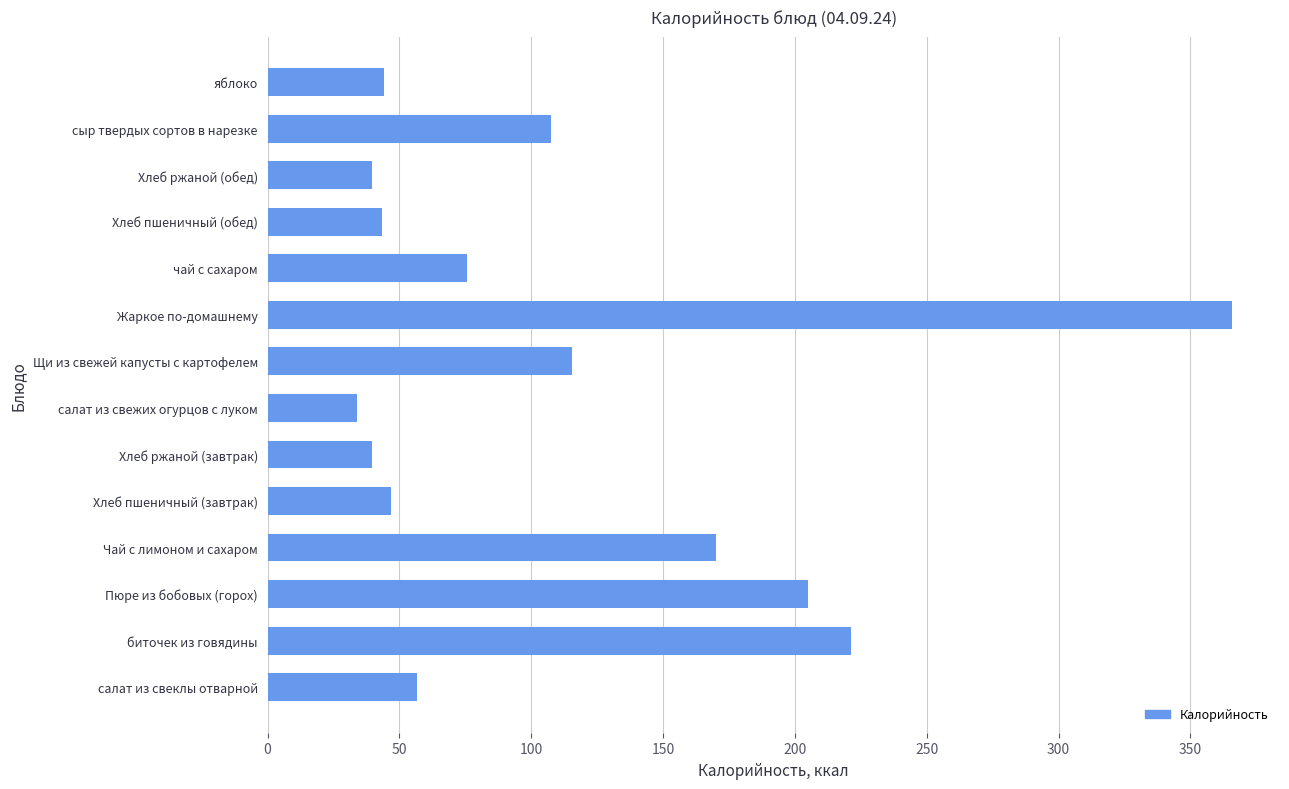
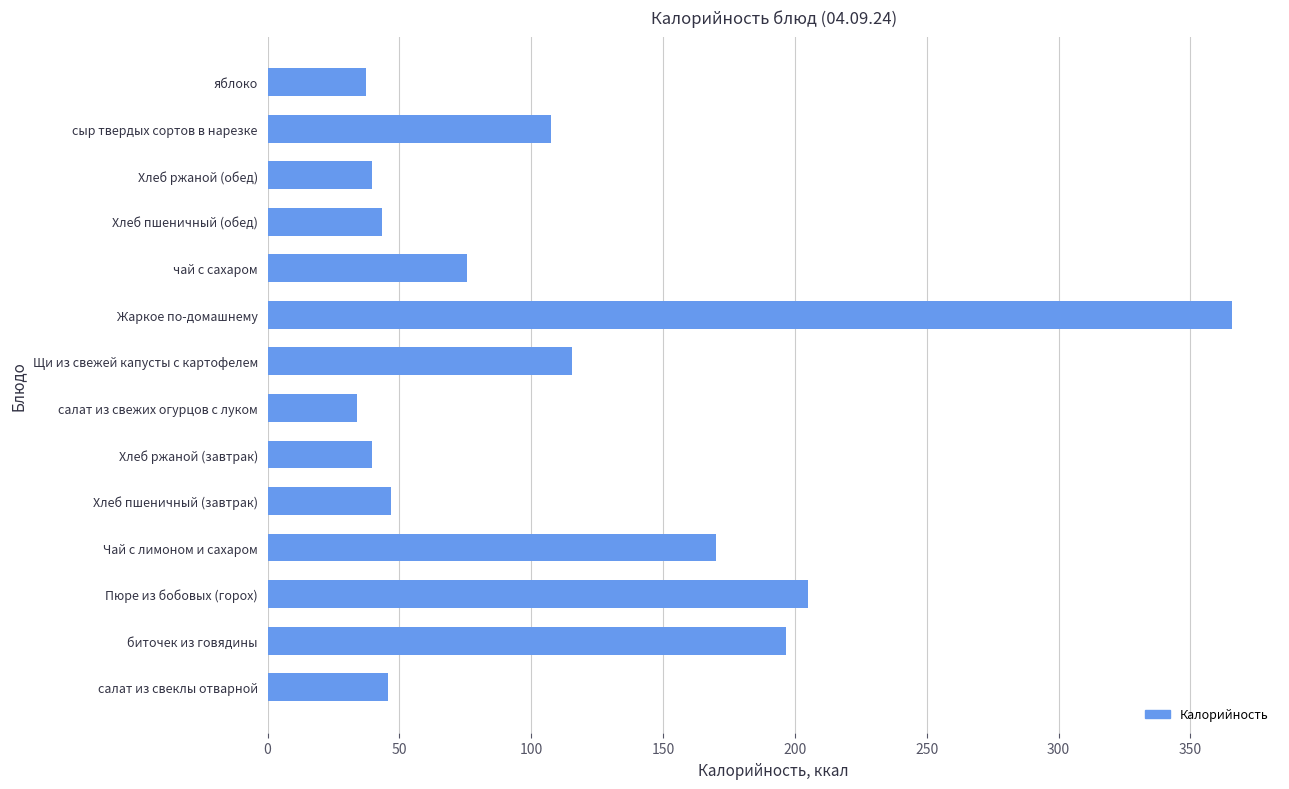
яблоко: 44 -> 37
биточек из говядины: 221 -> 197
салат из свеклы отварной: 57 -> 46
